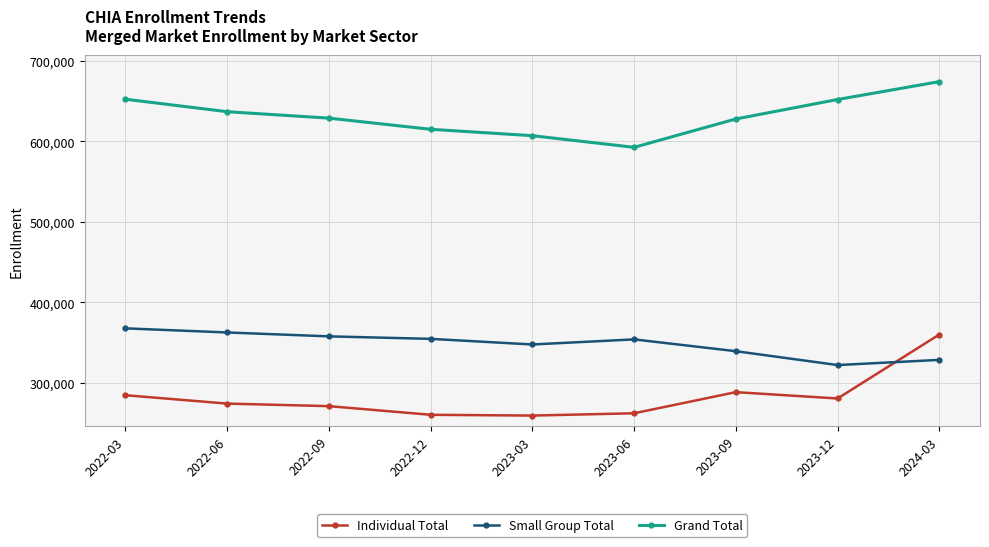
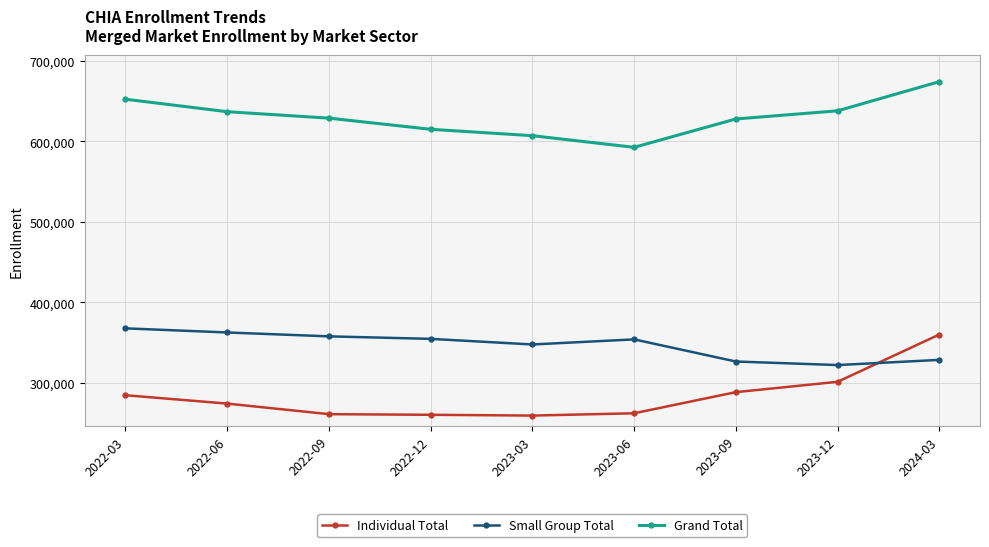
Individual Total, 2022-09: 270,000 -> 260,000
Small Group Total, 2023-09: 340,000 -> 330,000
Individual Total, 2023-12: 280,000 -> 300,000
Grand Total, 2023-12: 650,000 -> 640,000
